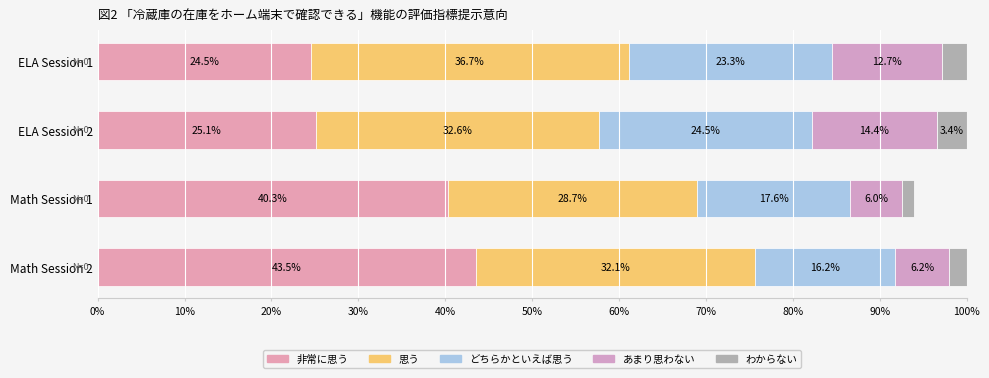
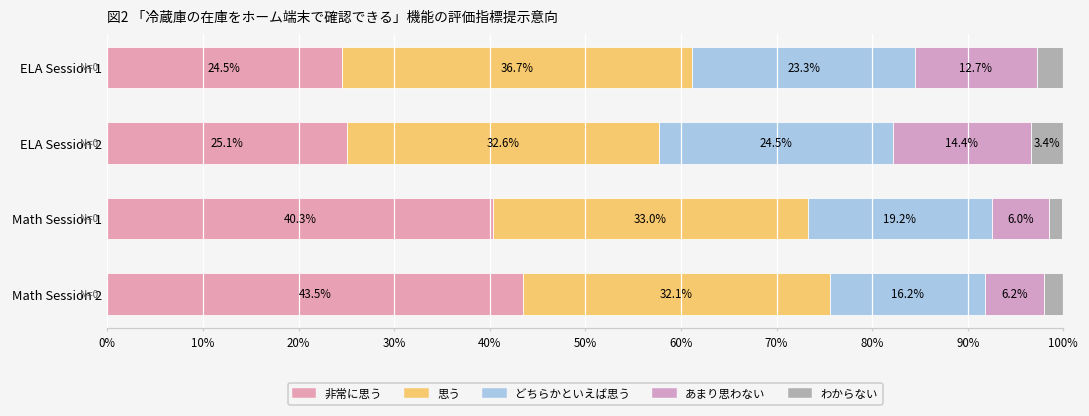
思う, Math Session 1: 28.7% -> 33.0%
どちらかといえば思う, Math Session 1: 17.6% -> 19.2%
